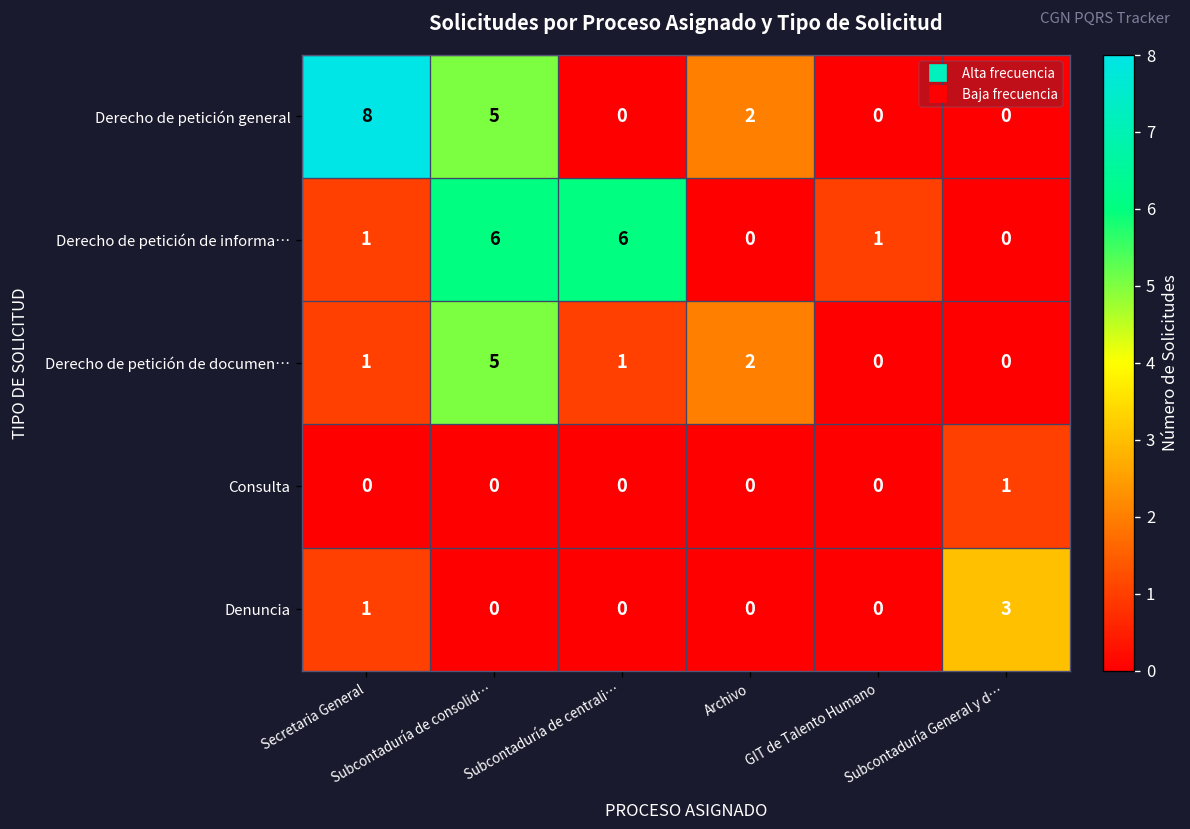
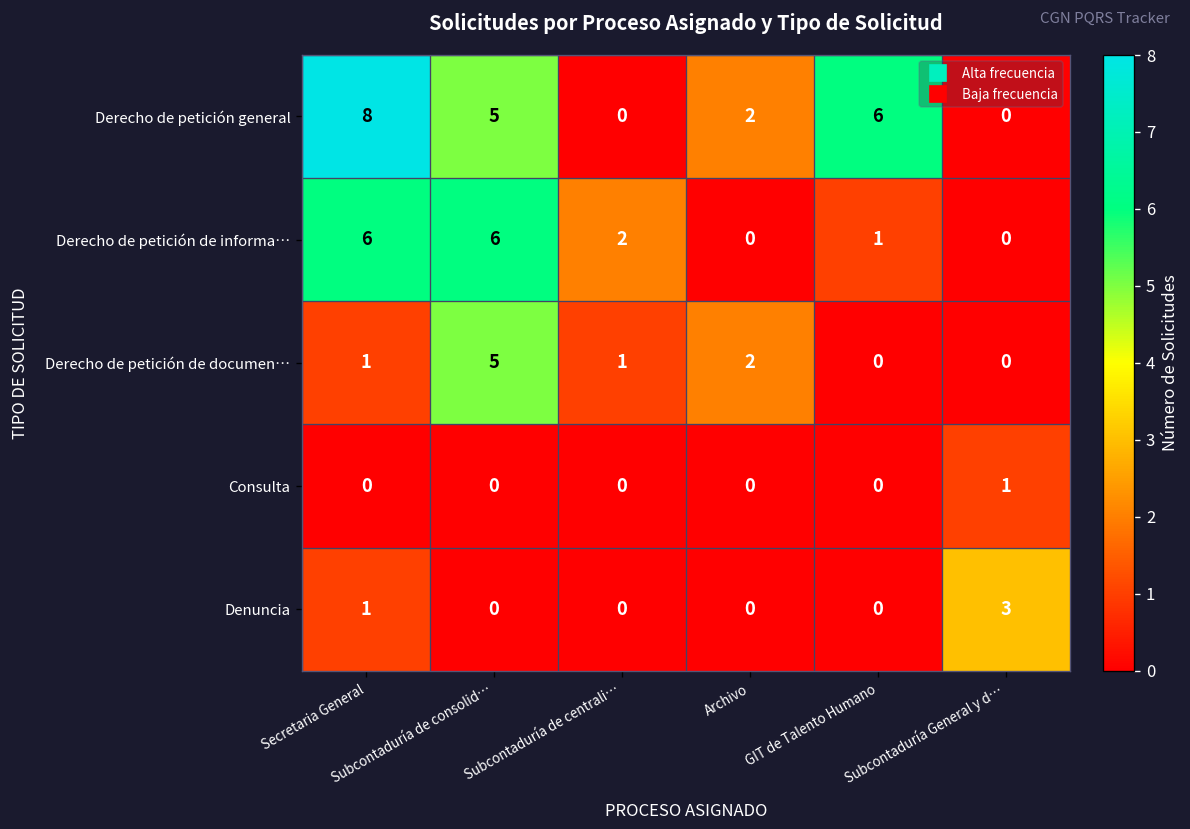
Derecho de petición general, GIT de Talento Humano: 0 -> 6
Derecho de petición de informa…, Secretaria General: 1 -> 6
Derecho de petición de informa…, Subcontaduría de centrali…: 6 -> 2
